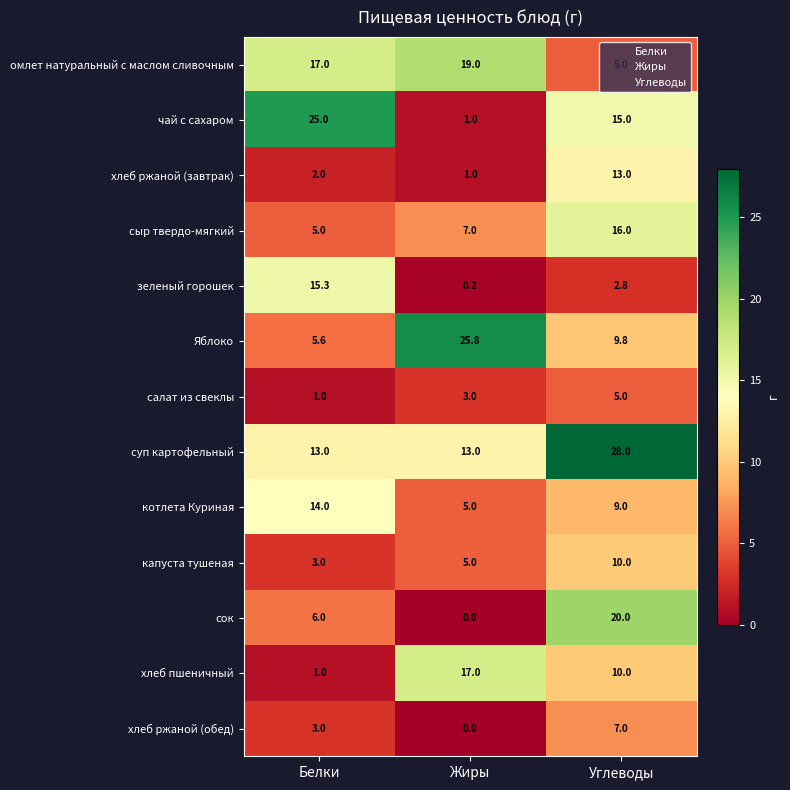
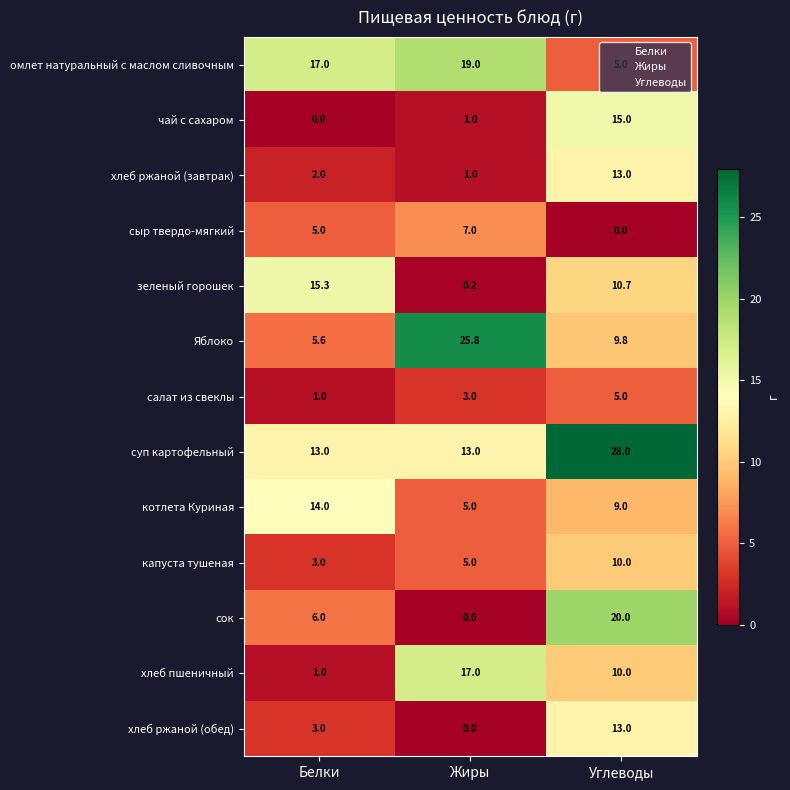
чай с сахаром, Белки: 25.0 -> 0.0
сыр твердо-мягкий, Углеводы: 16.0 -> 0.0
зеленый горошек, Углеводы: 2.8 -> 10.7
хлеб ржаной (обед), Углеводы: 7.0 -> 13.0
